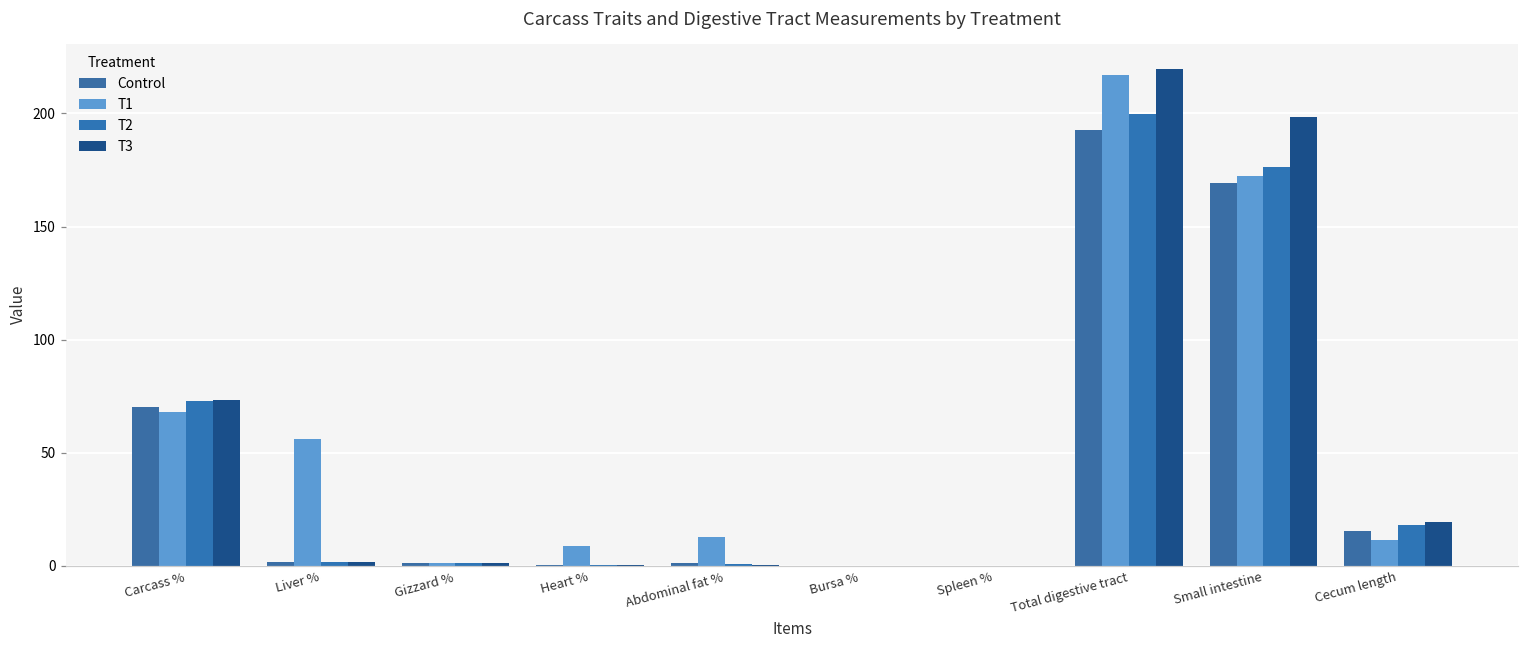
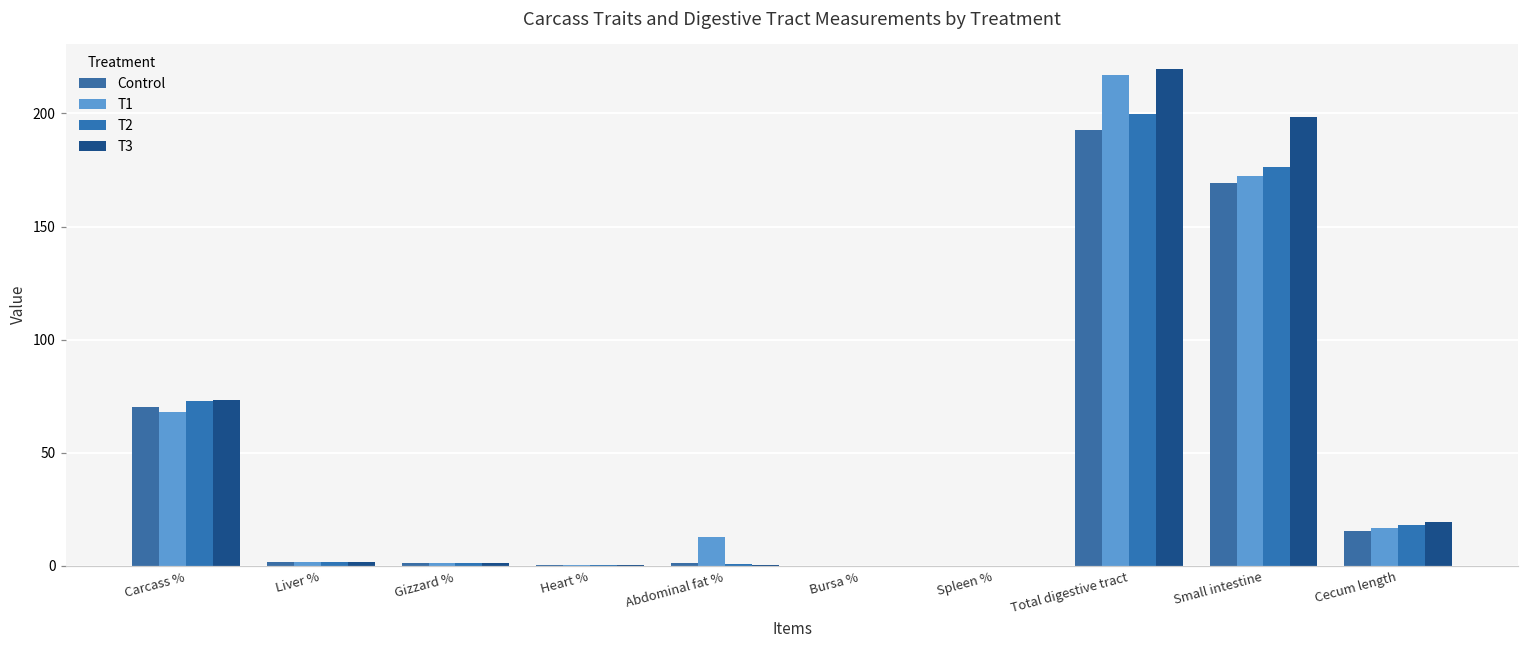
T1, Liver %: 56 -> 2
T1, Heart %: 9 -> 1
T1, Cecum length: 11 -> 17
